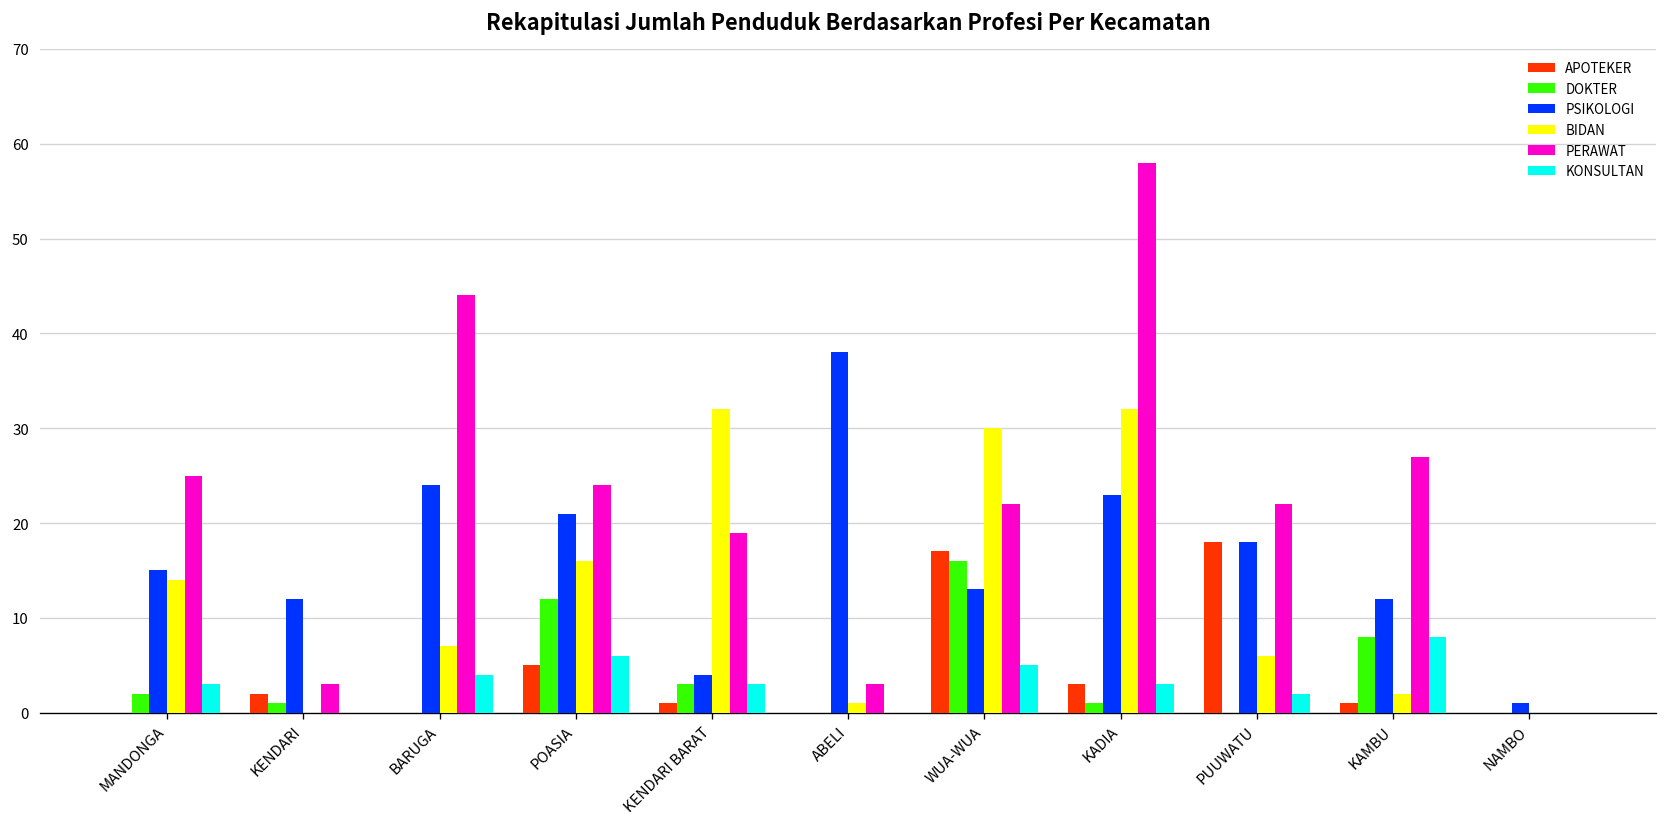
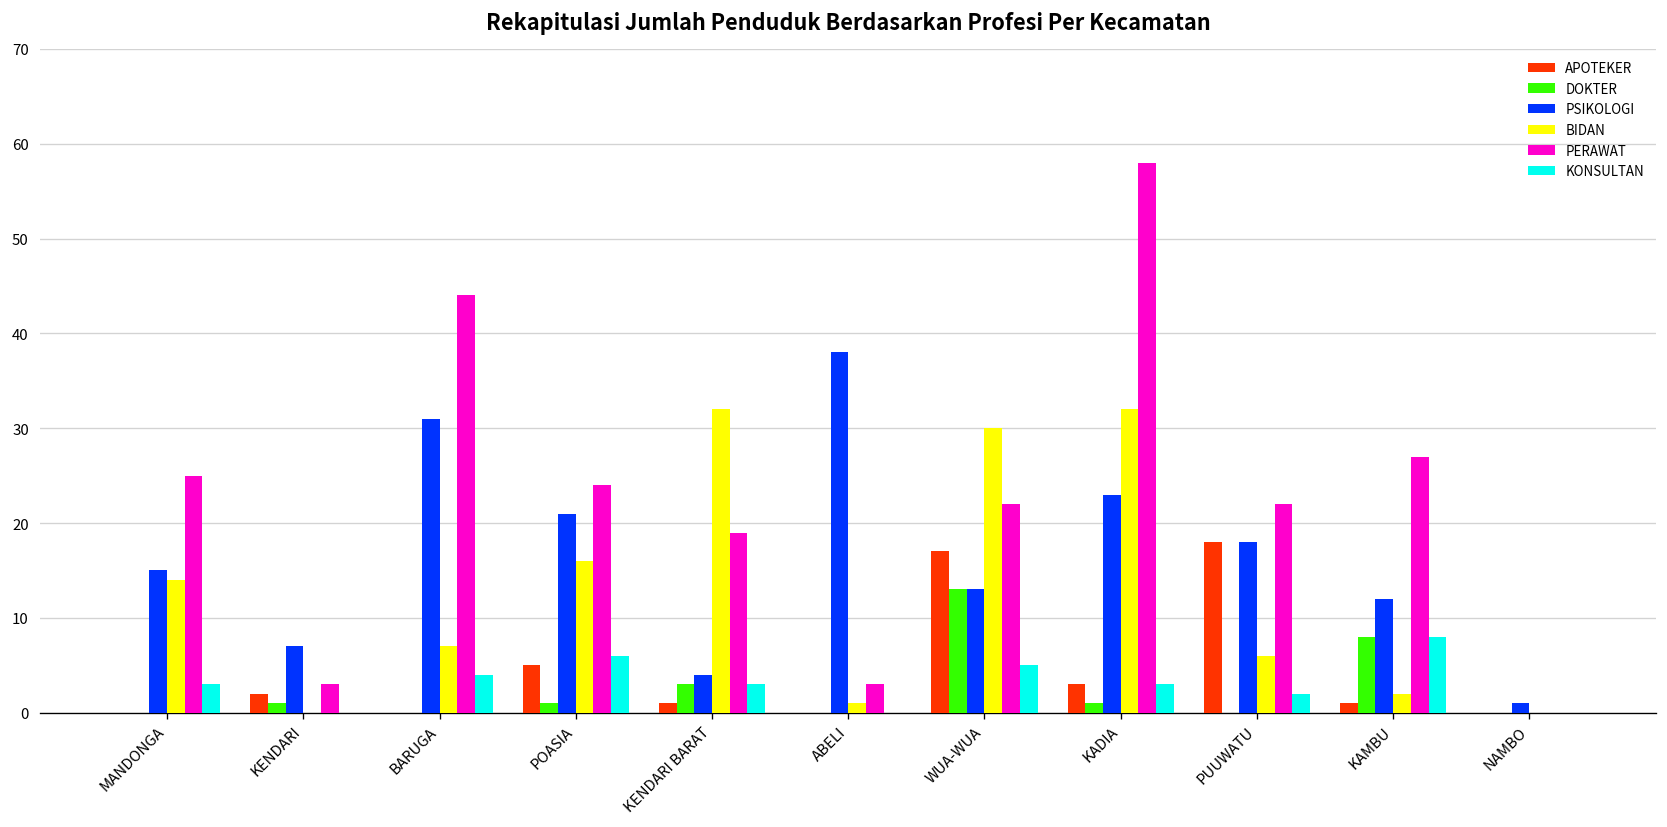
DOKTER, MANDONGA: 2 -> 0
PSIKOLOGI, KENDARI: 12 -> 7
PSIKOLOGI, BARUGA: 24 -> 31
DOKTER, POASIA: 12 -> 1
DOKTER, WUA-WUA: 16 -> 13
